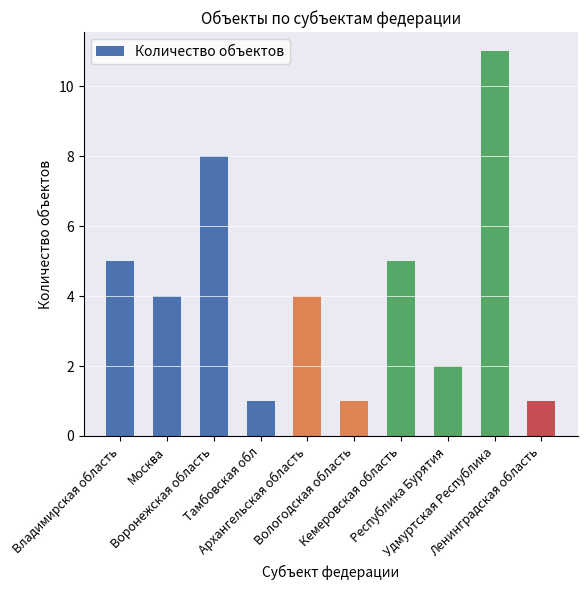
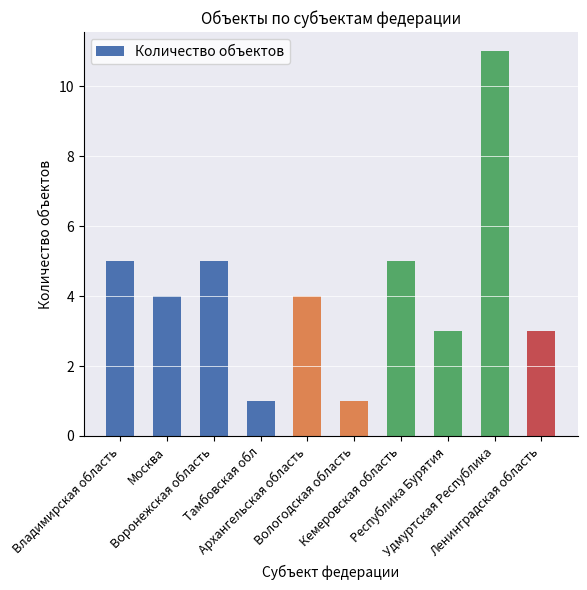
Воронежская область: 8 -> 5
Республика Бурятия: 2 -> 3
Ленинградская область: 1 -> 3
